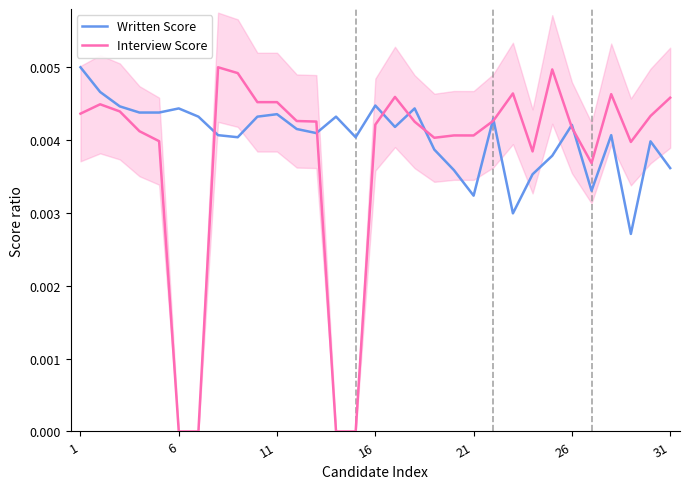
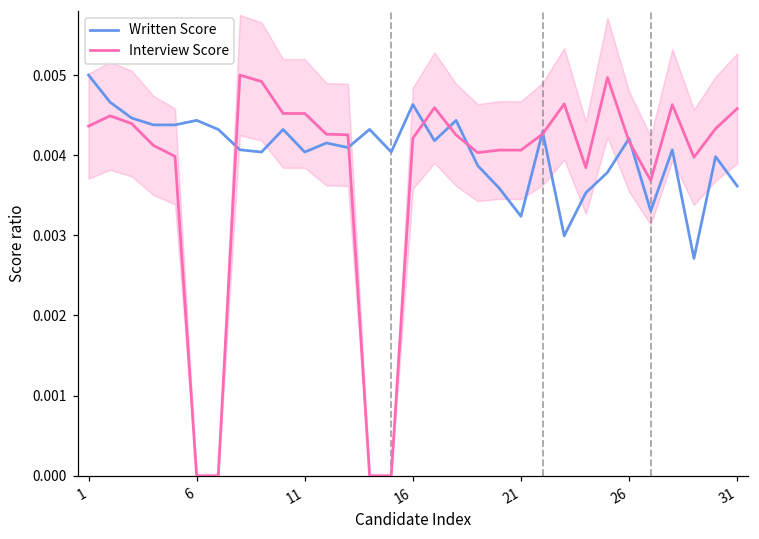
Written Score, 11: 0.0044 -> 0.0040
Written Score, 16: 0.0045 -> 0.0046
